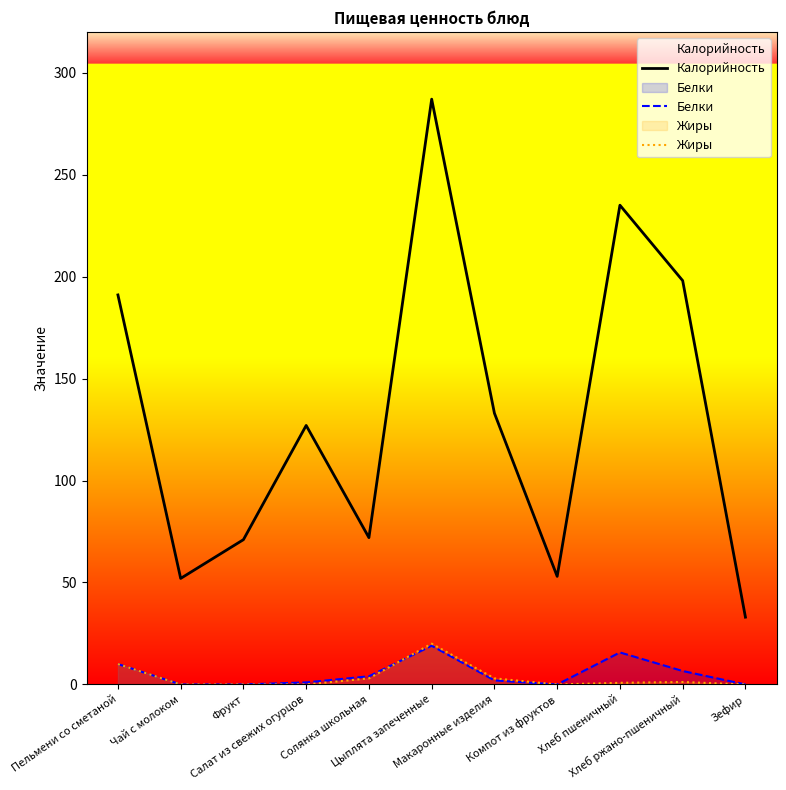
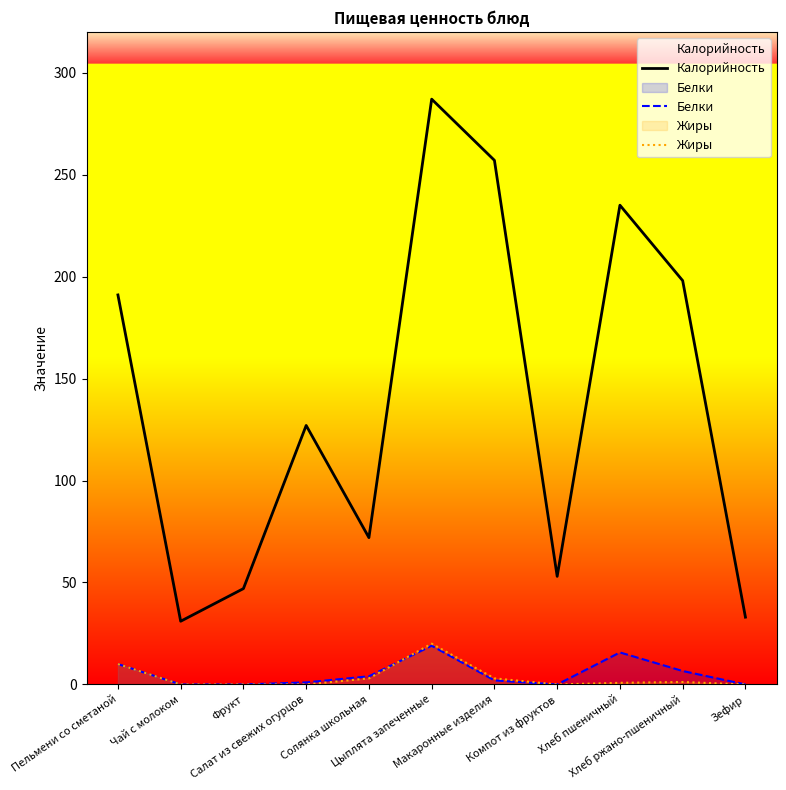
Калорийность, Чай с молоком: 52 -> 31
Калорийность, Фрукт: 71 -> 47
Калорийность, Макаронные изделия: 133 -> 257
